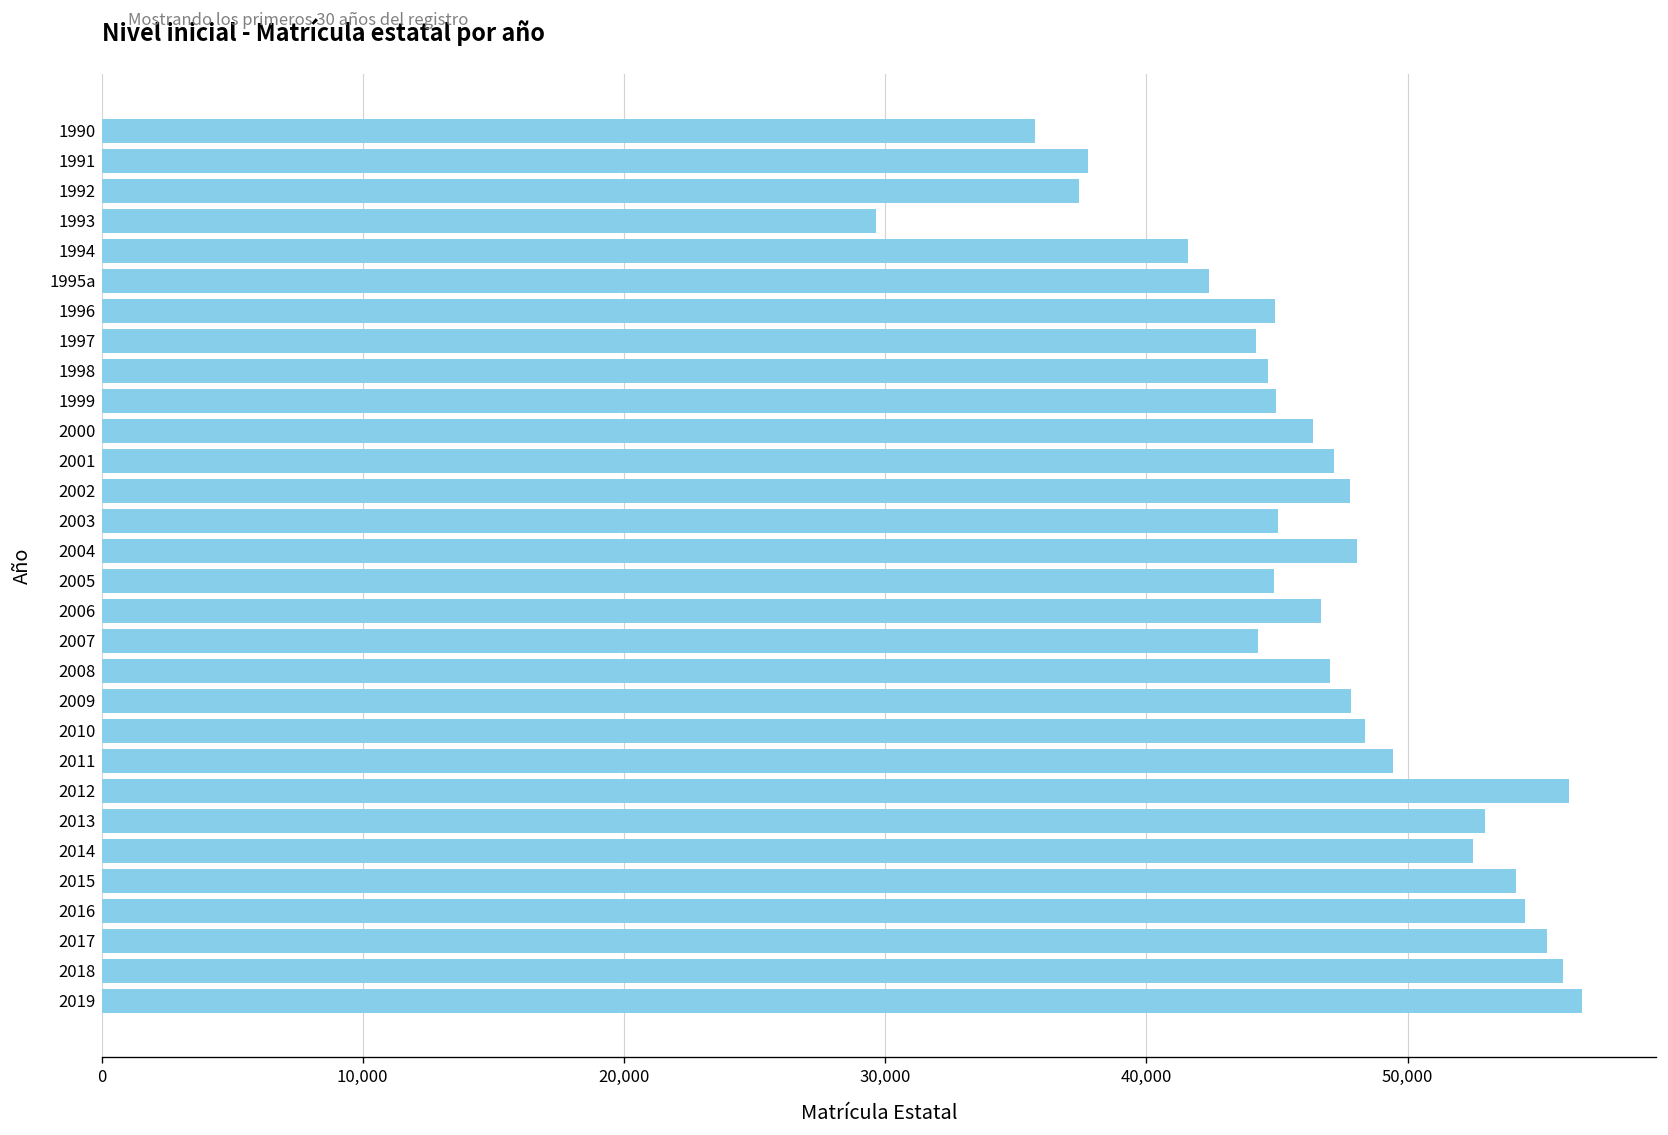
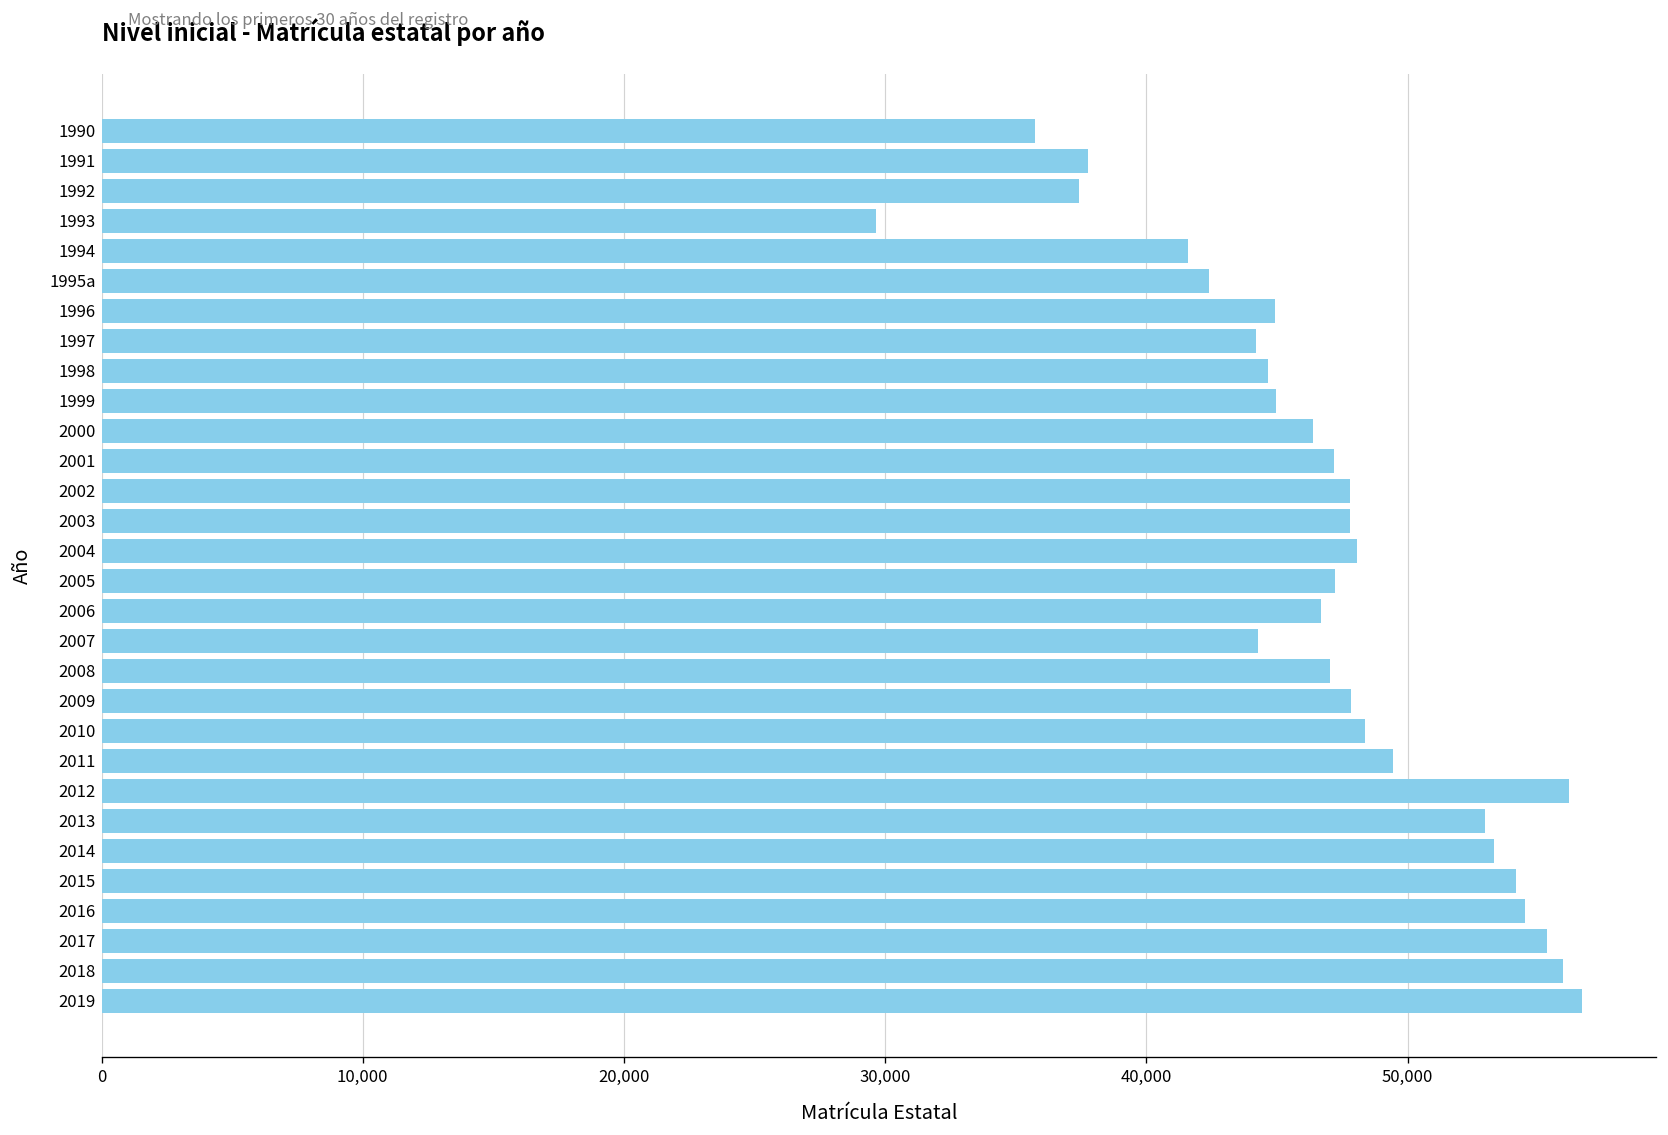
2003: 45,000 -> 47,800
2005: 44,900 -> 47,200
2014: 52,500 -> 53,300
